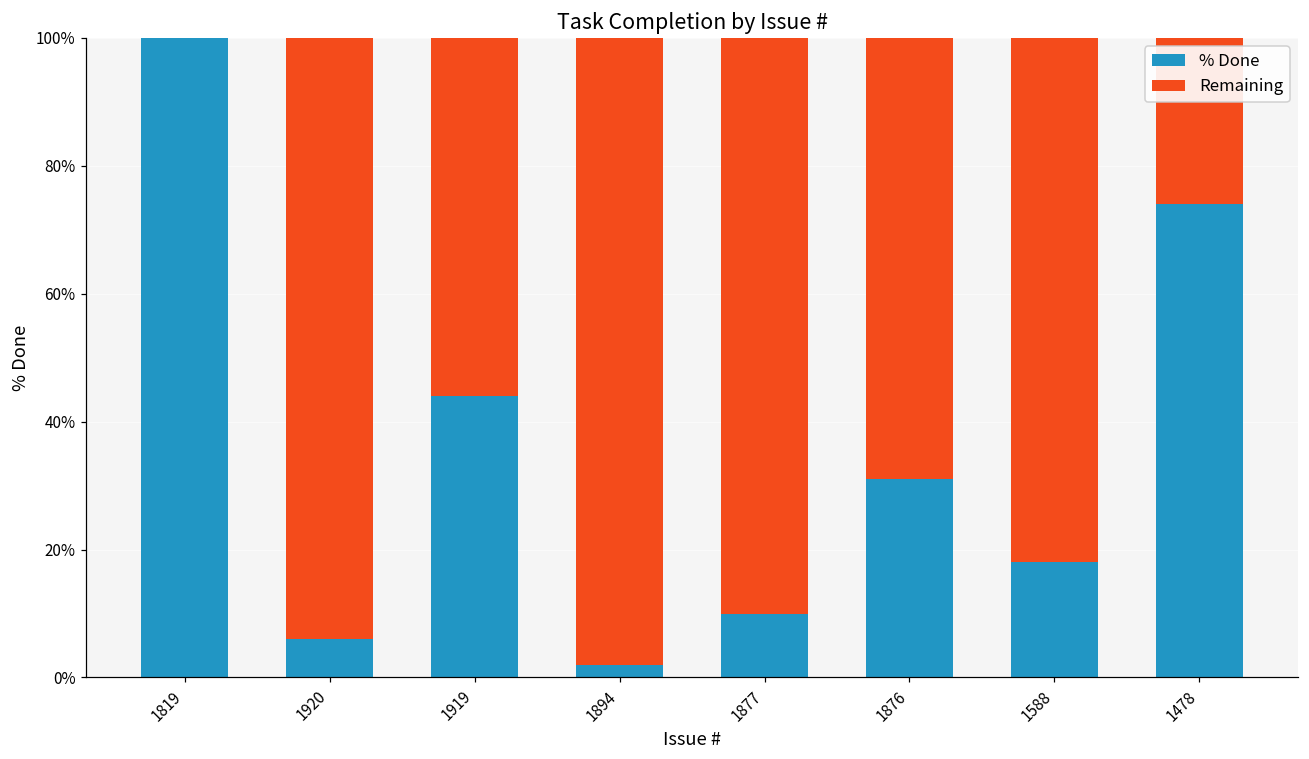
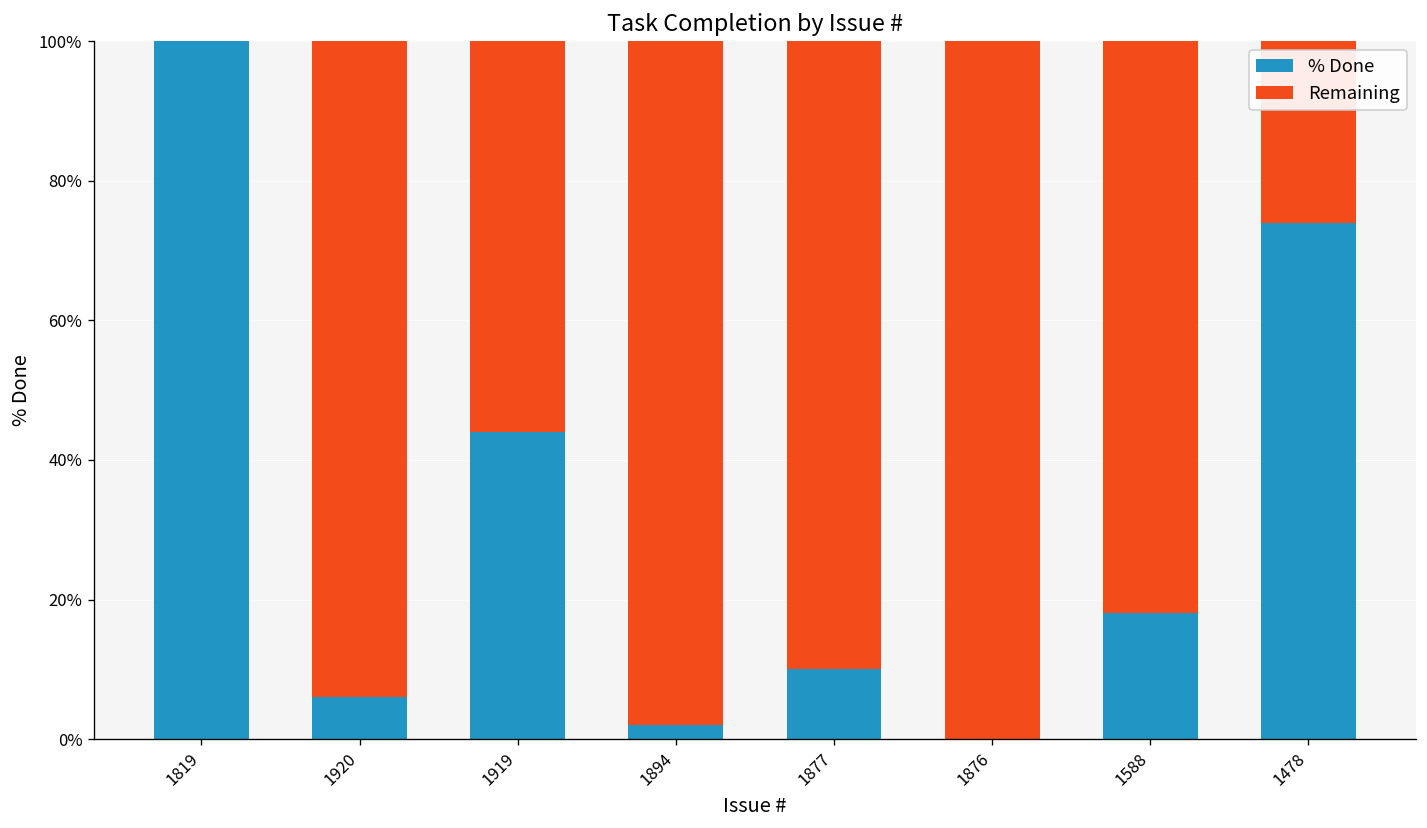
% Done, 1876: 31% -> 0%
